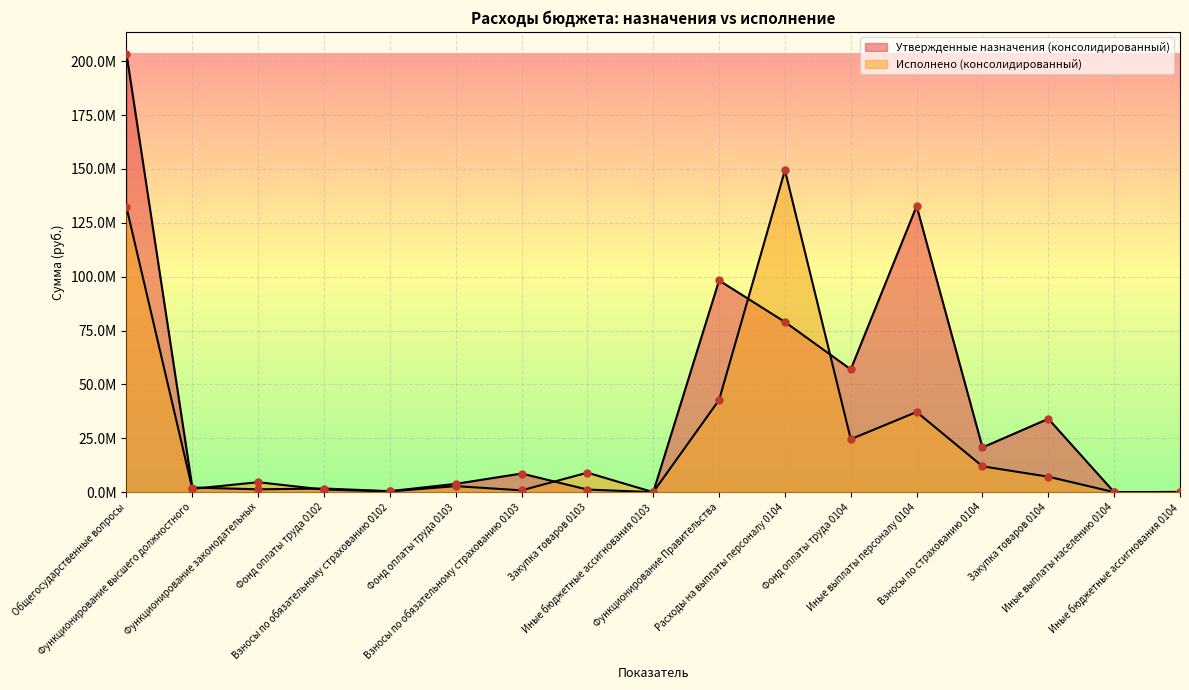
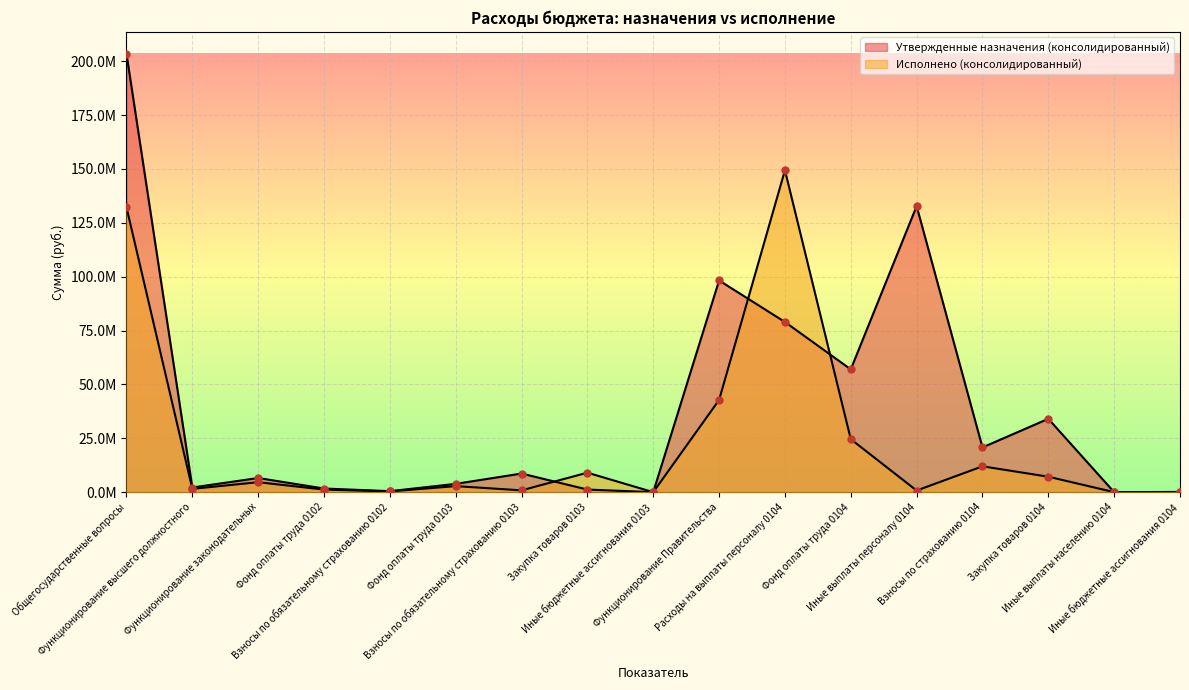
Утвержденные назначения (консолидированный), Функционирование законодательных: 1000000 -> 7000000
Исполнено (консолидированный), Иные выплаты персоналу 0104: 37000000 -> 1000000
